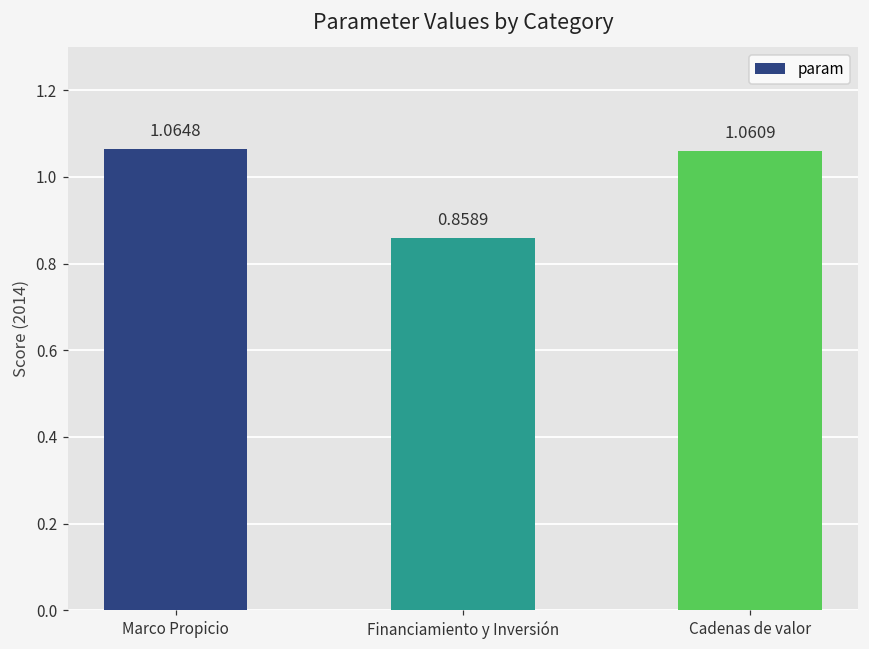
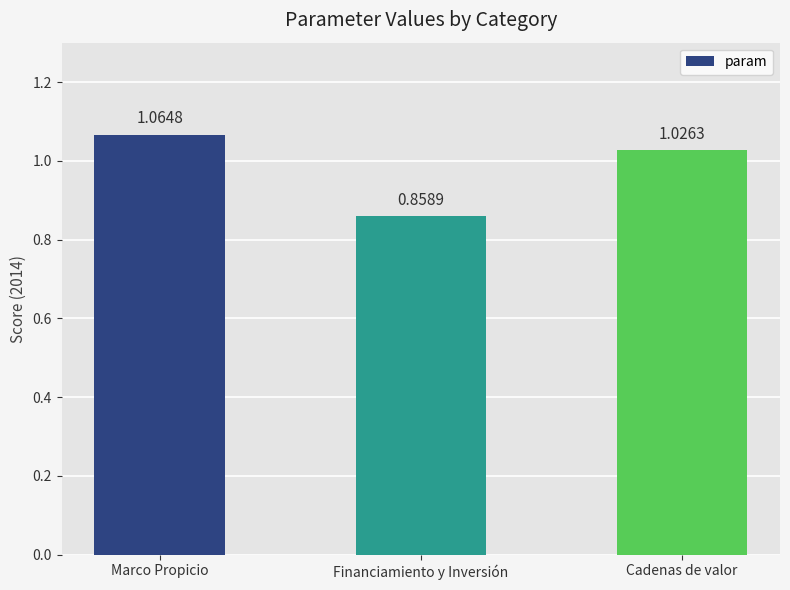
Cadenas de valor: 1.0609 -> 1.0263
